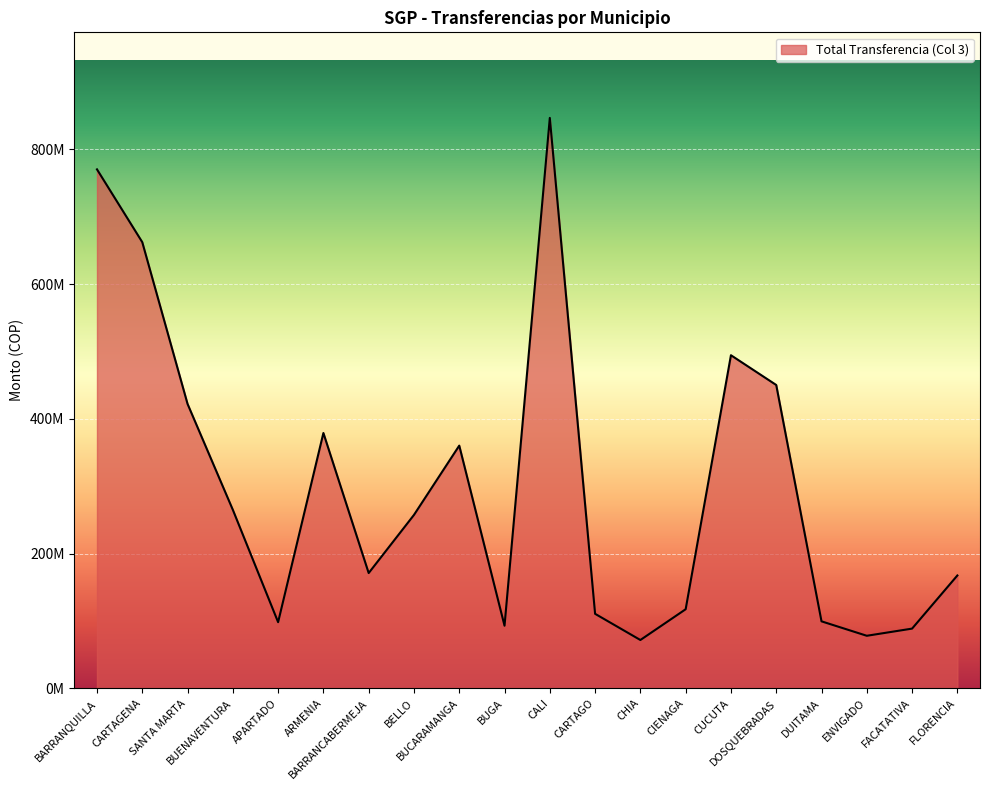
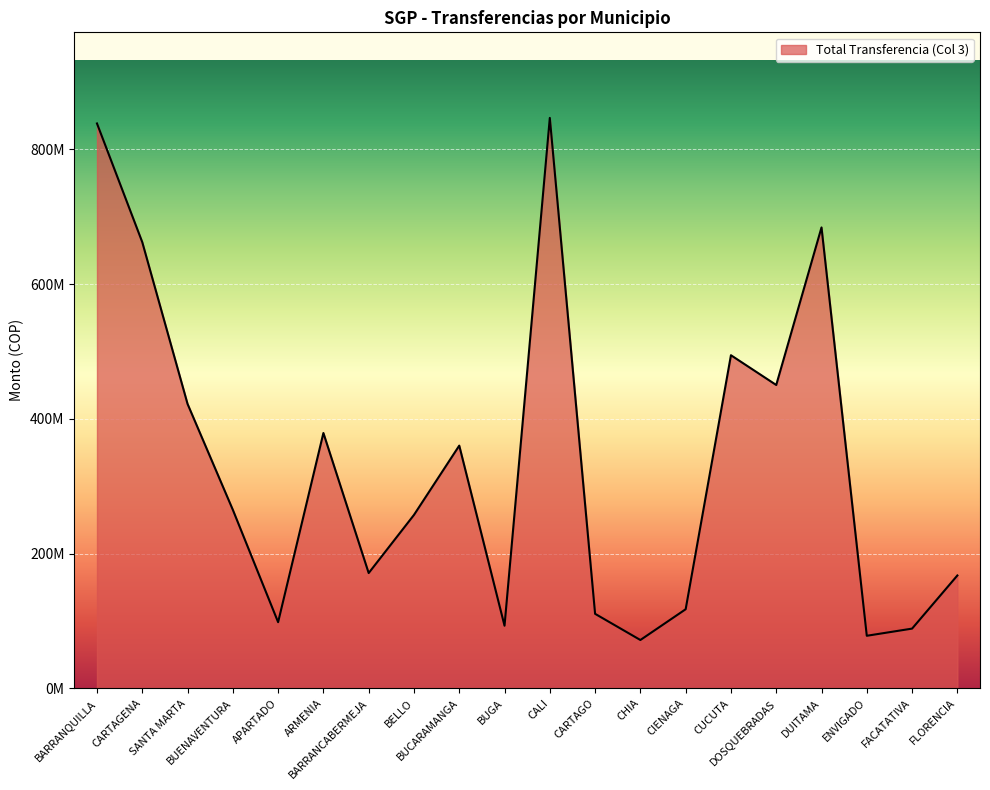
BARRANQUILLA: 770000000 -> 840000000
DUITAMA: 100000000 -> 680000000
